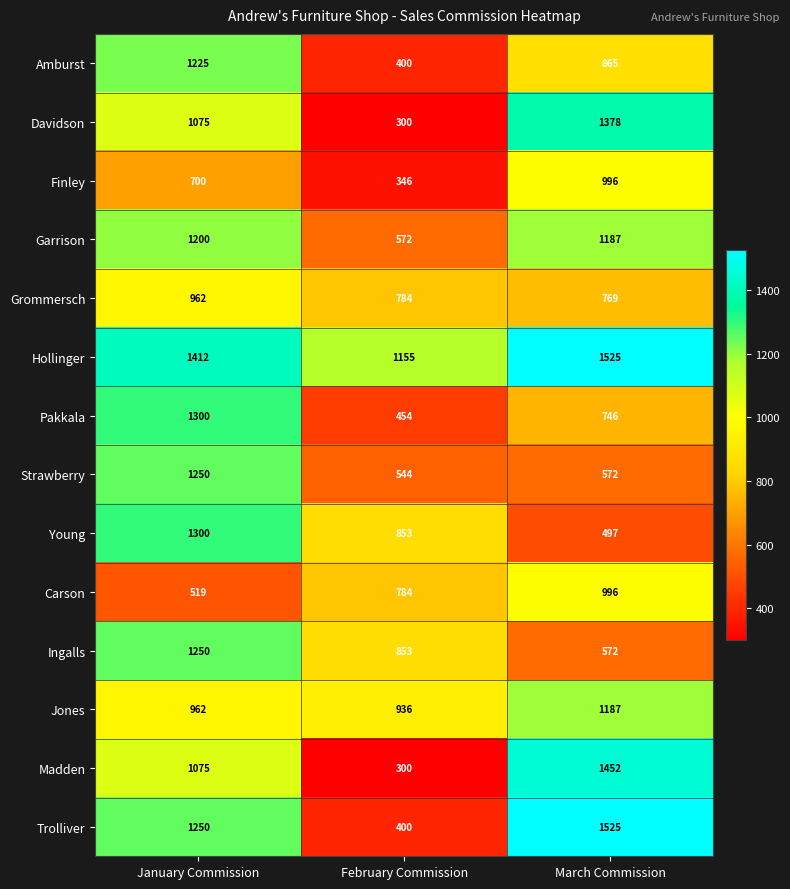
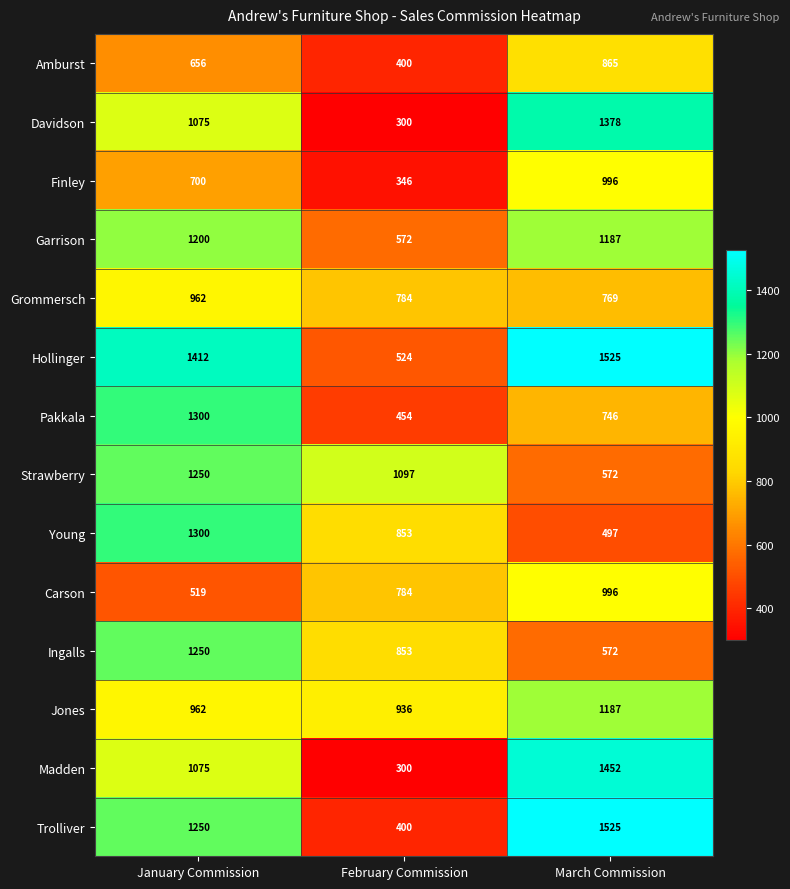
Amburst, January Commission: 1225 -> 656
Hollinger, February Commission: 1155 -> 524
Strawberry, February Commission: 544 -> 1097
